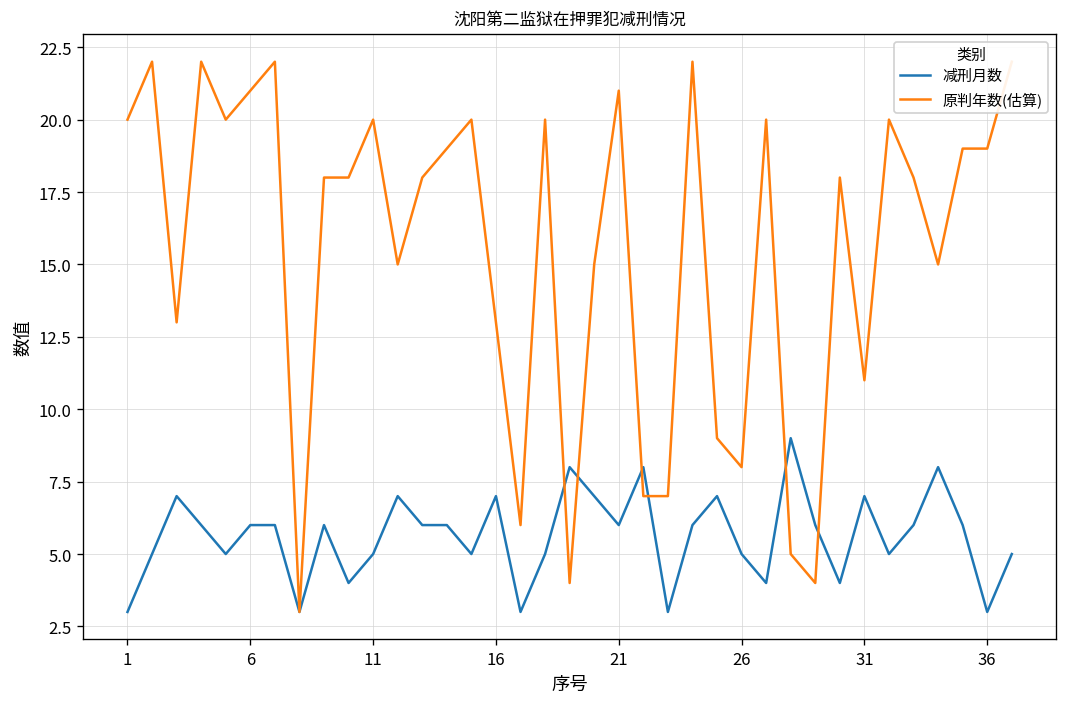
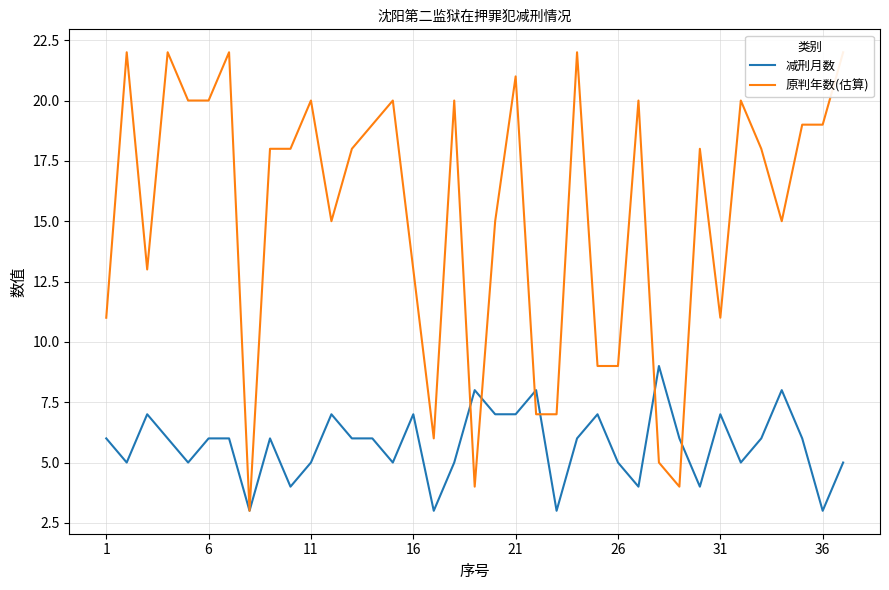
减刑月数, 1: 3 -> 6
原判年数(估算), 1: 20 -> 11
原判年数(估算), 6: 21 -> 20
减刑月数, 21: 6 -> 7
原判年数(估算), 26: 8 -> 9
